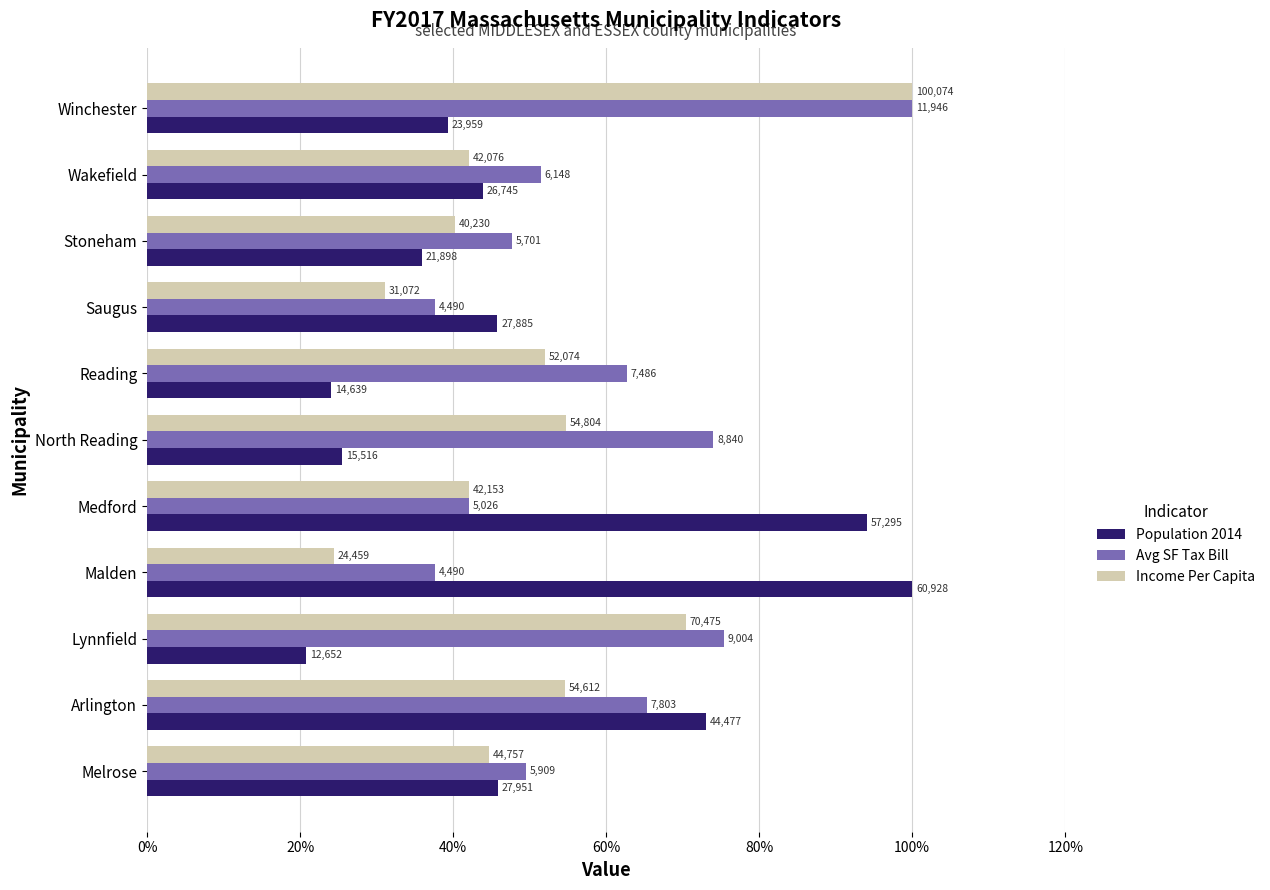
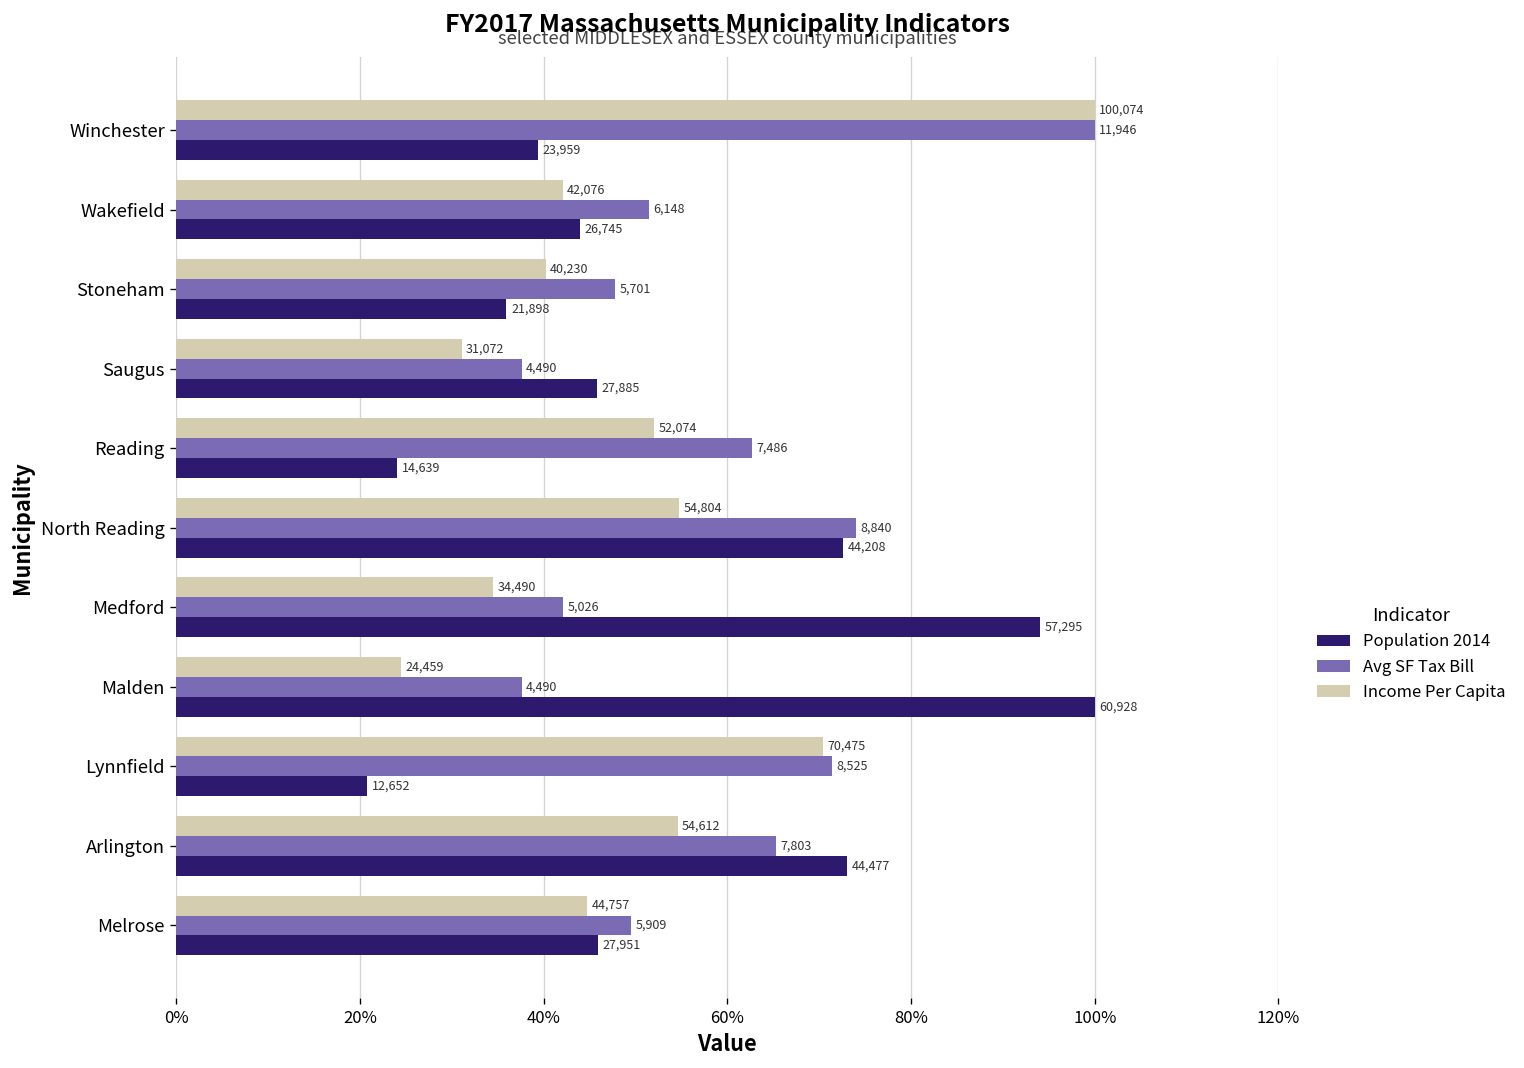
Population 2014, North Reading: 15,516 -> 44,208
Income Per Capita, Medford: 42,153 -> 34,490
Avg SF Tax Bill, Lynnfield: 9,004 -> 8,525
